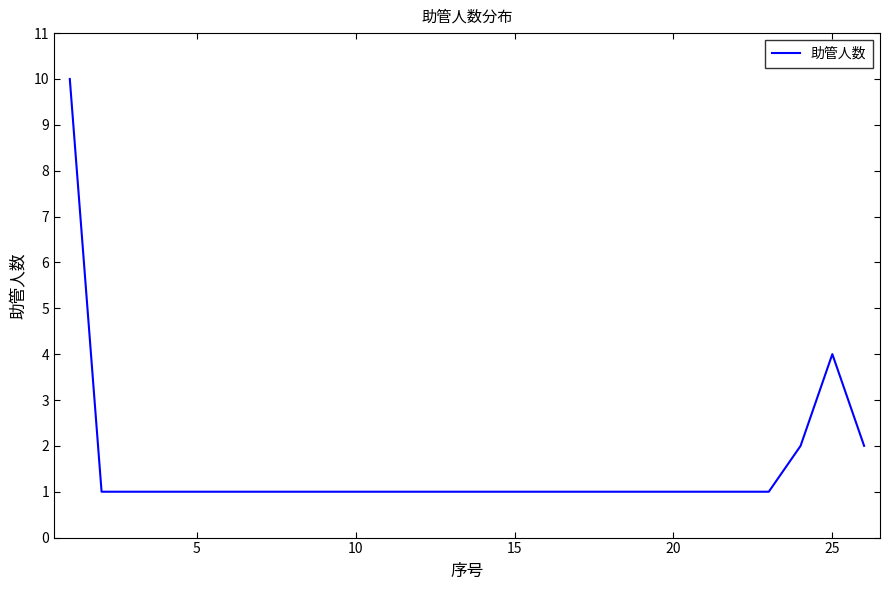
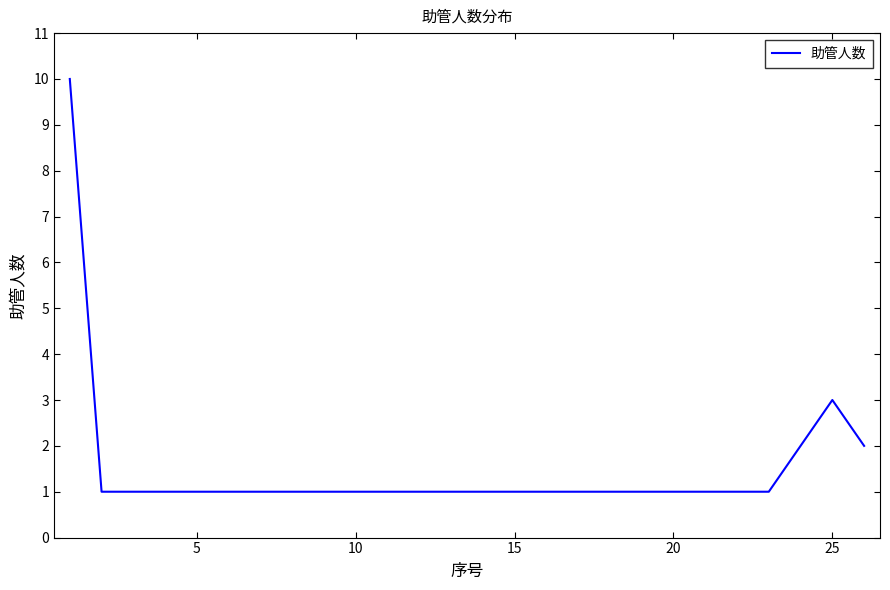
25: 4 -> 3
